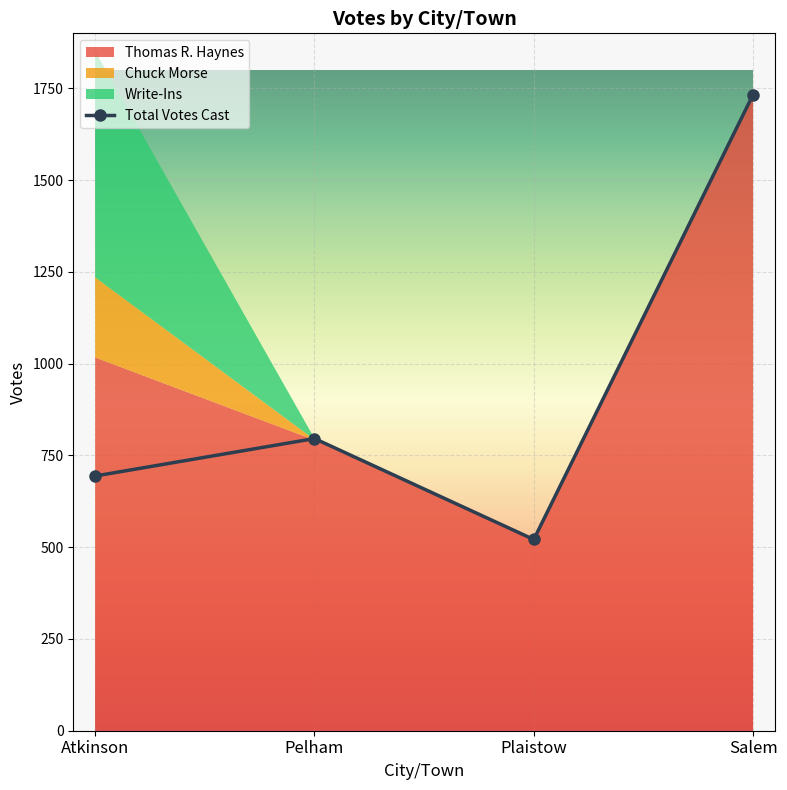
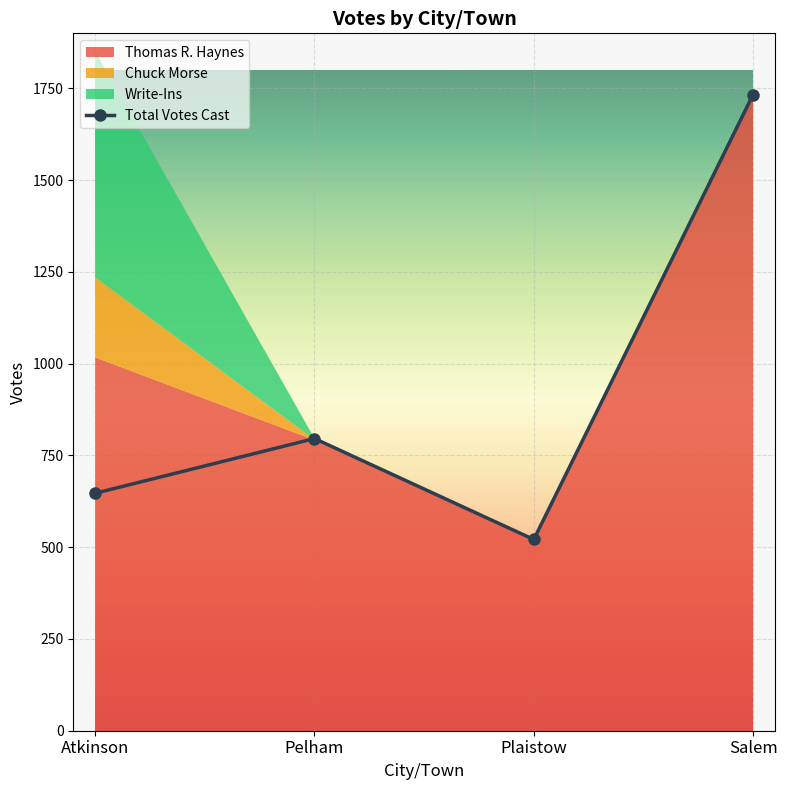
Total Votes Cast, Atkinson: 690 -> 650
